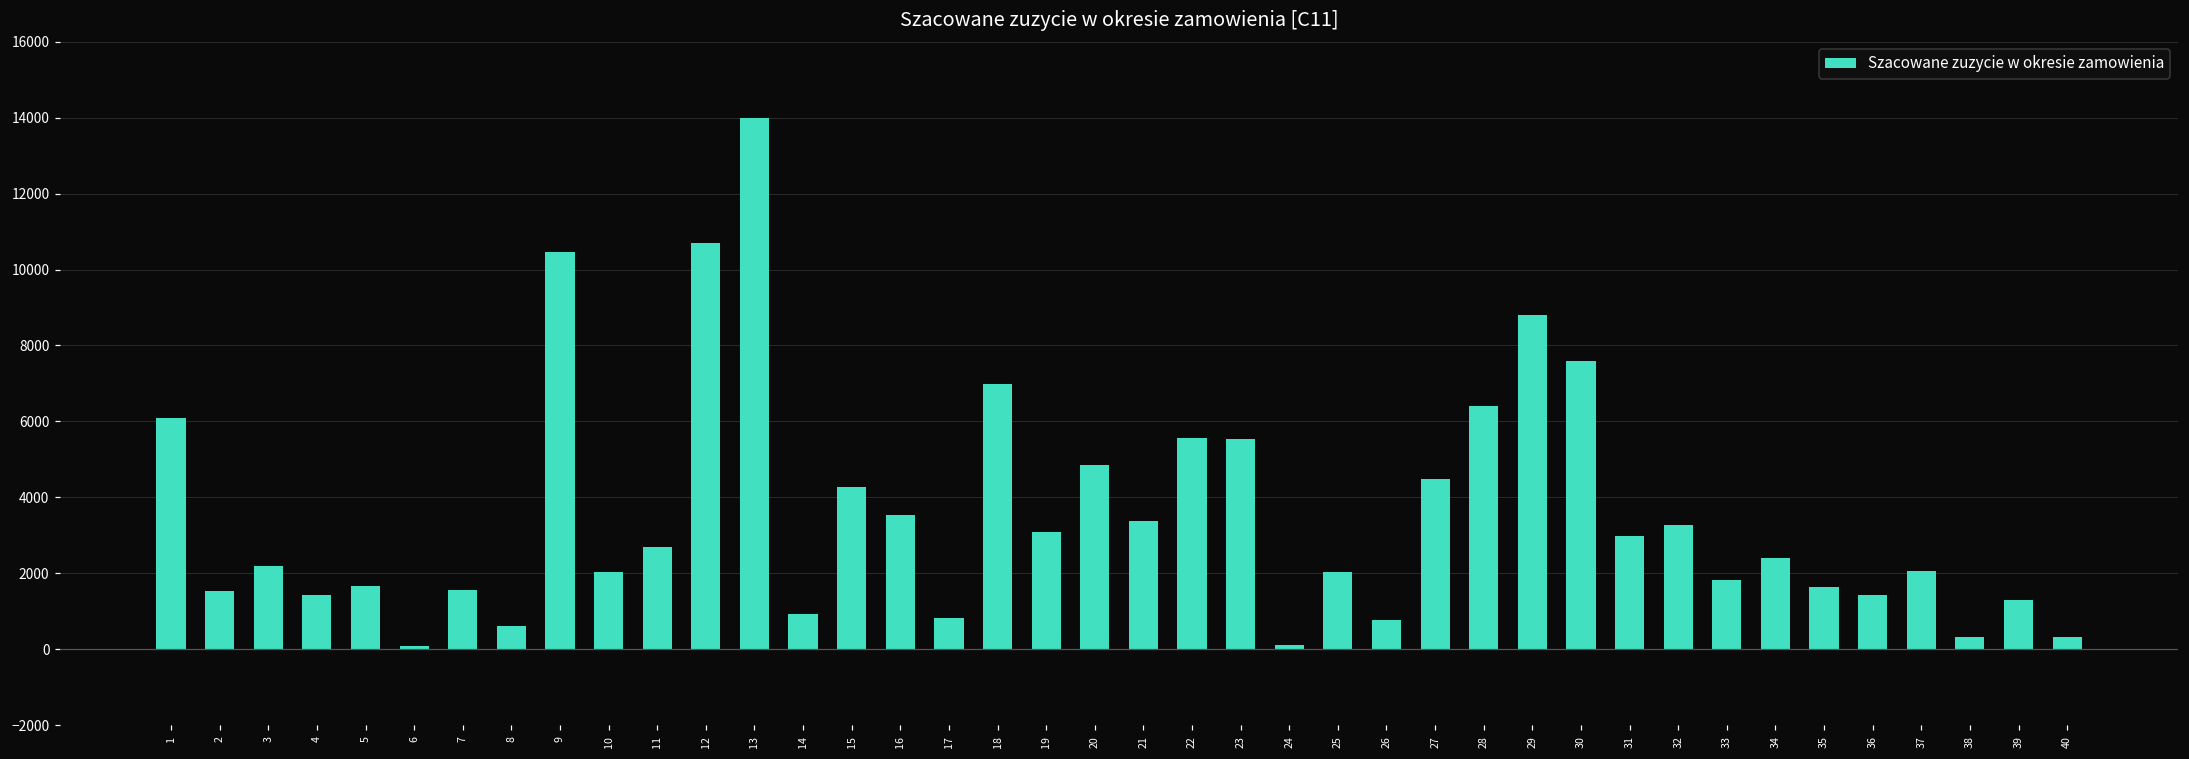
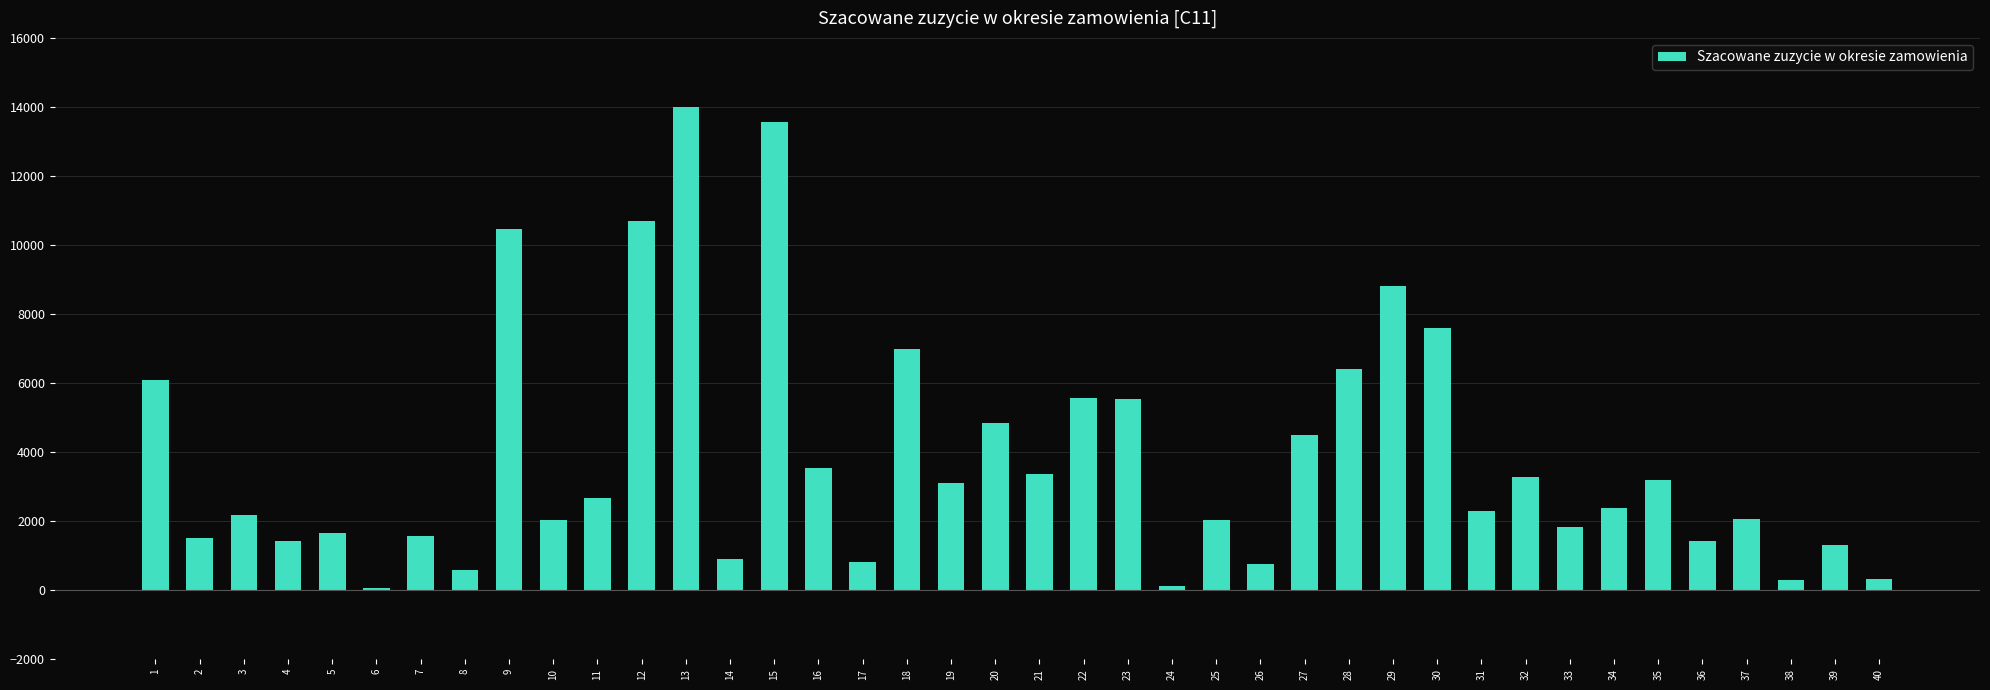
15: 4300 -> 13600
31: 3000 -> 2300
35: 1600 -> 3200
